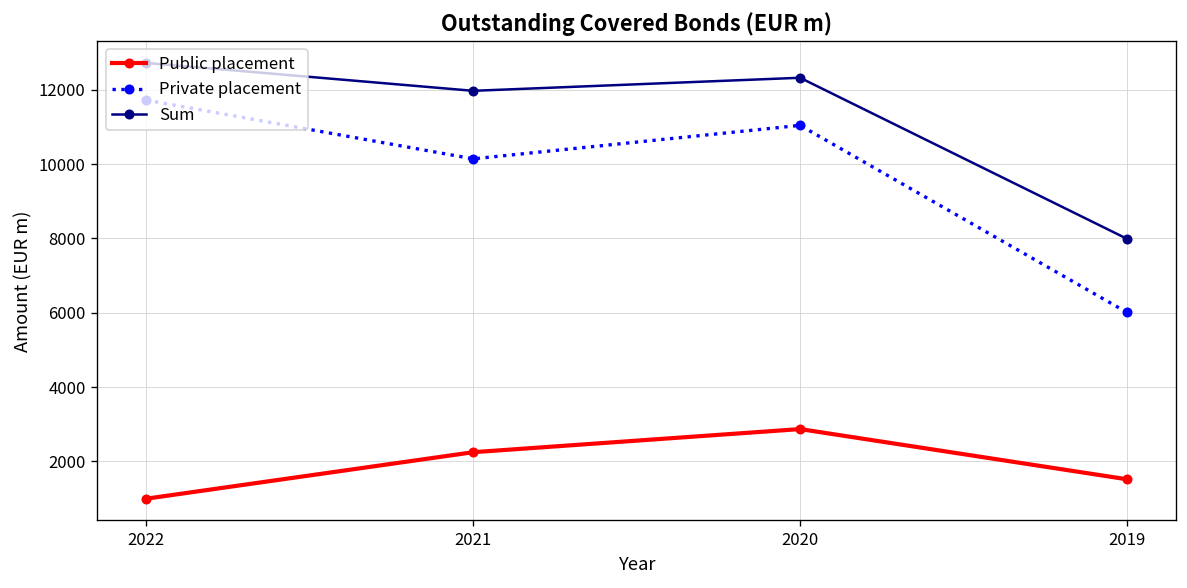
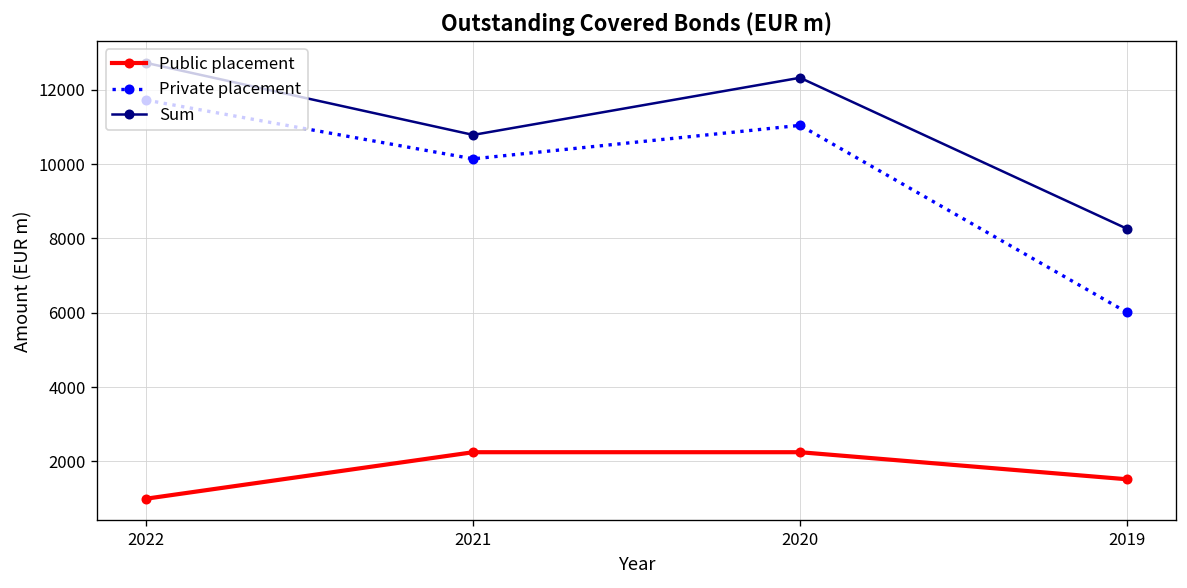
Sum, 2021: 12000 -> 10800
Public placement, 2020: 2900 -> 2300
Sum, 2019: 8000 -> 8300
